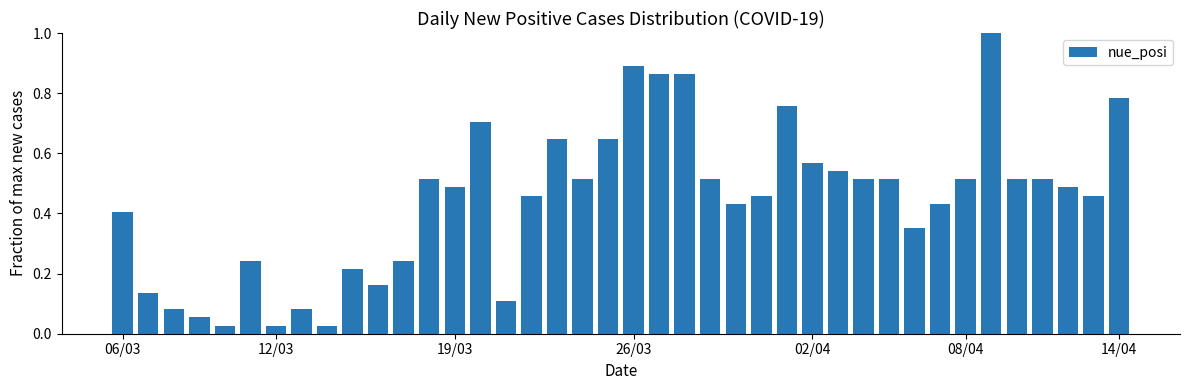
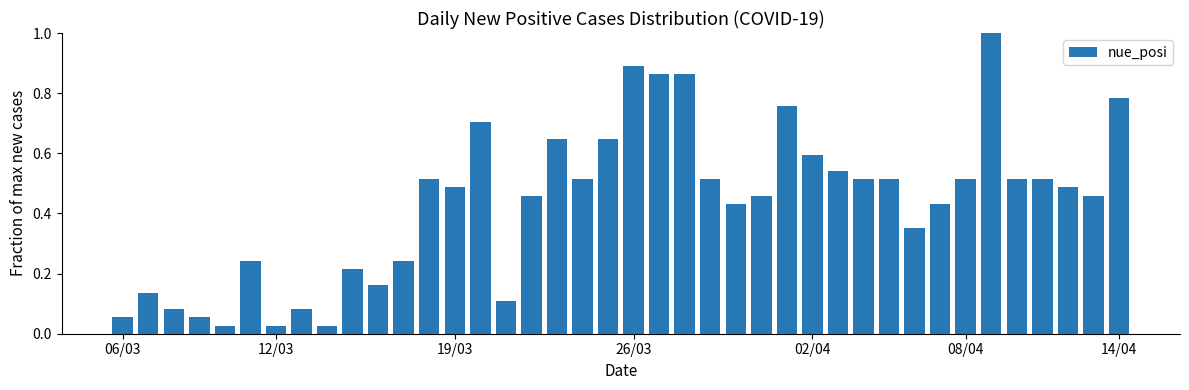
06/03: 0.41 -> 0.05
02/04: 0.57 -> 0.59
